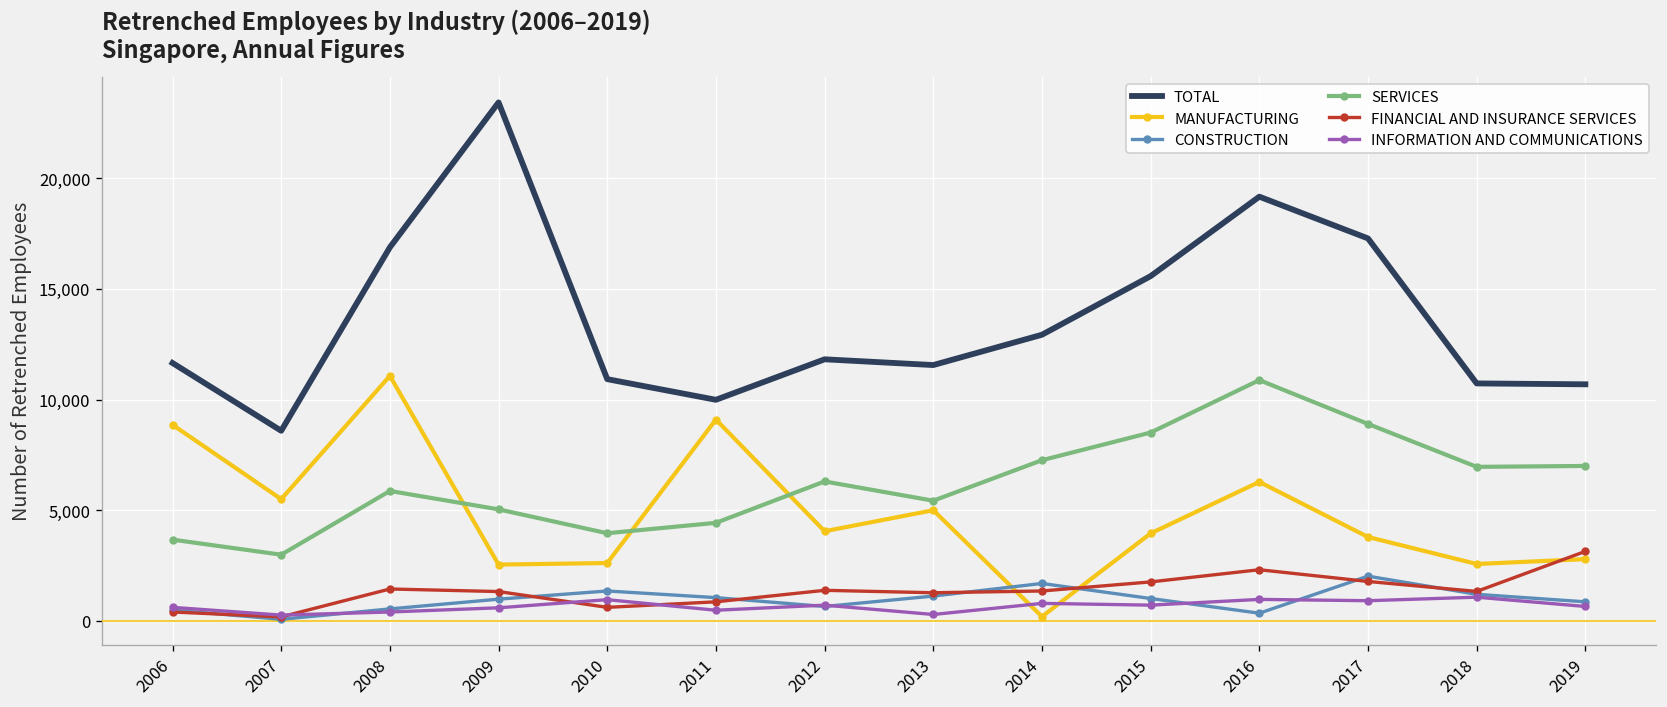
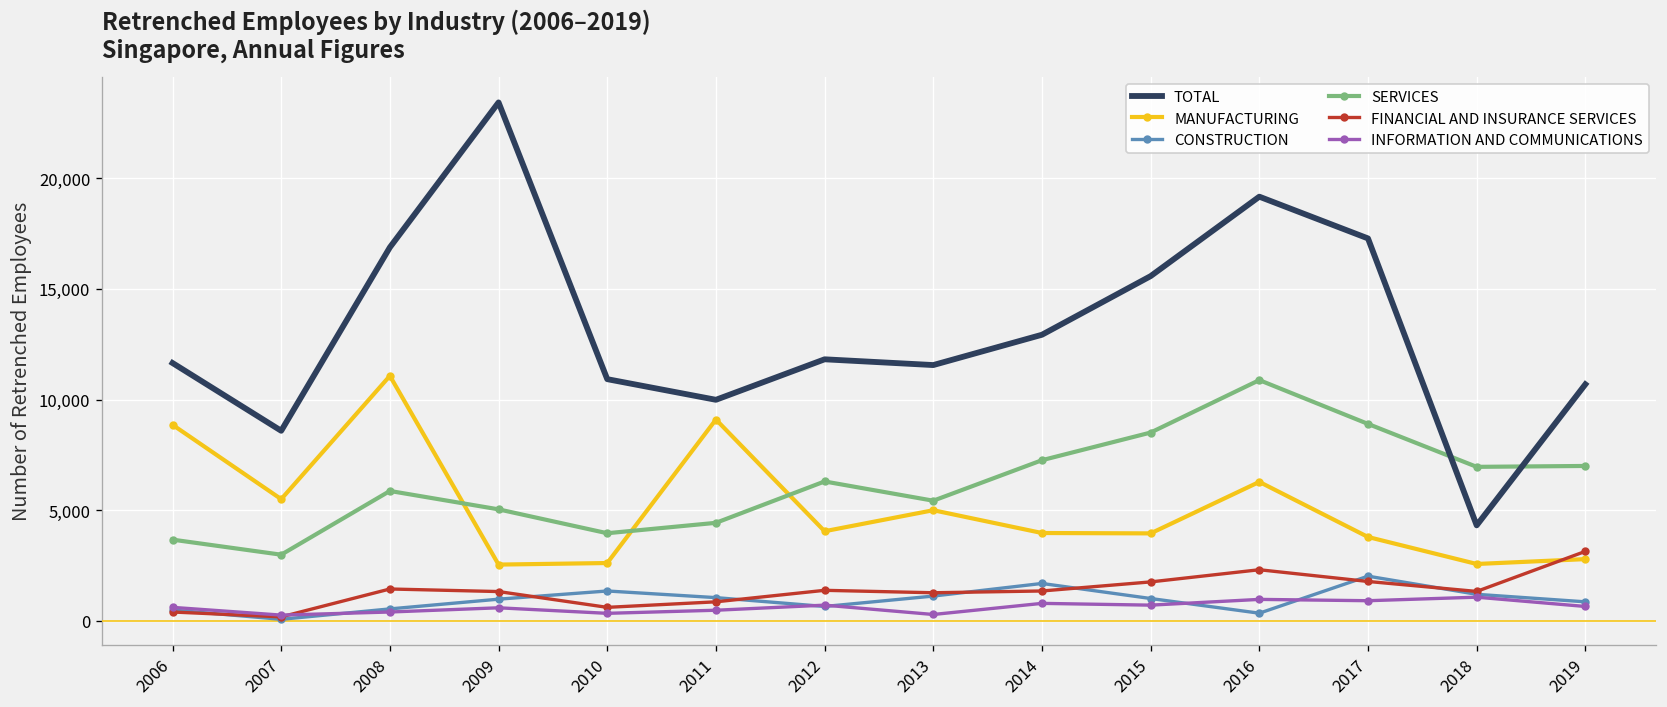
INFORMATION AND COMMUNICATIONS, 2010: 1,000 -> 300
MANUFACTURING, 2014: 200 -> 4,000
TOTAL, 2018: 10,700 -> 4,300
